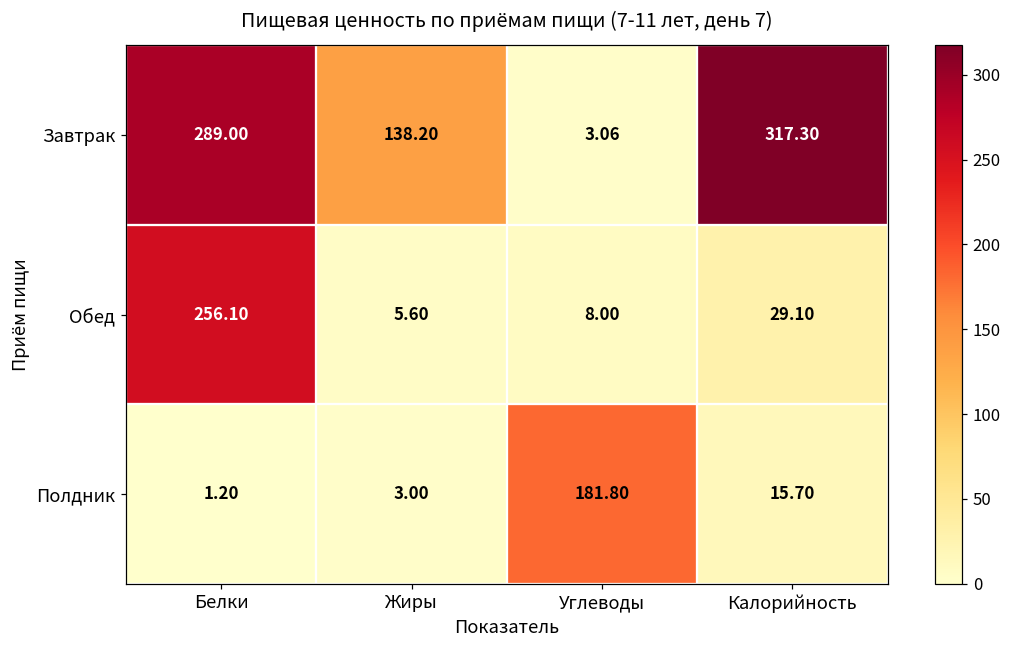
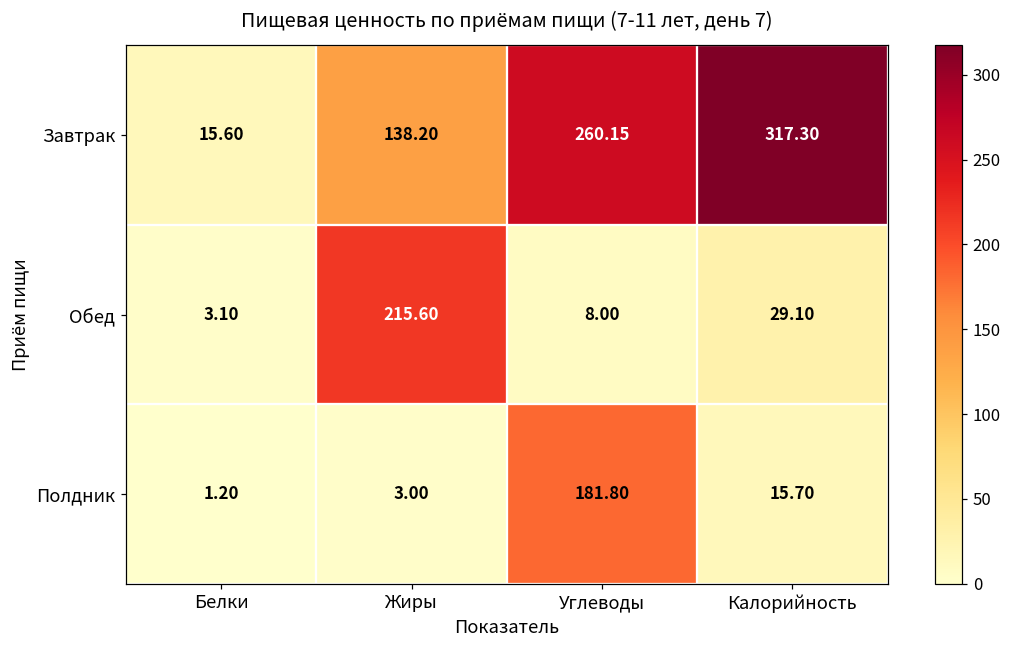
Завтрак, Белки: 289.00 -> 15.60
Завтрак, Углеводы: 3.06 -> 260.15
Обед, Белки: 256.10 -> 3.10
Обед, Жиры: 5.60 -> 215.60
